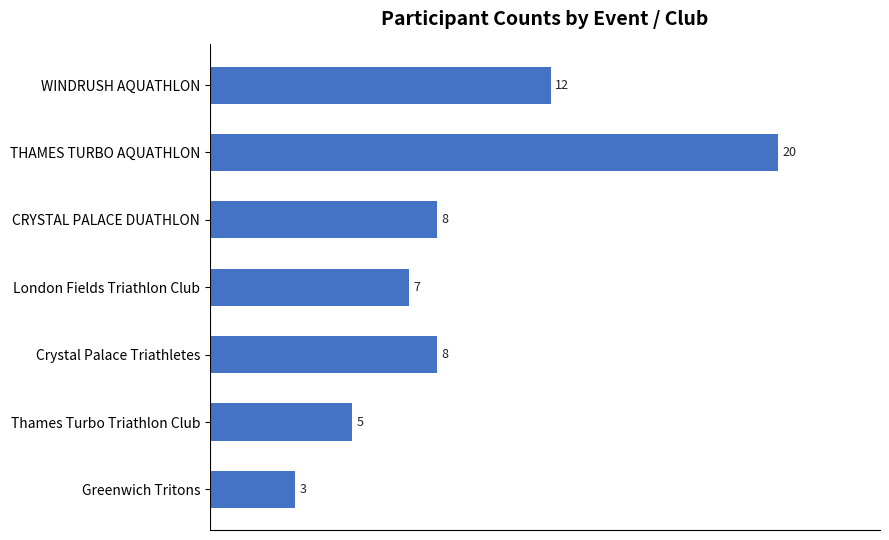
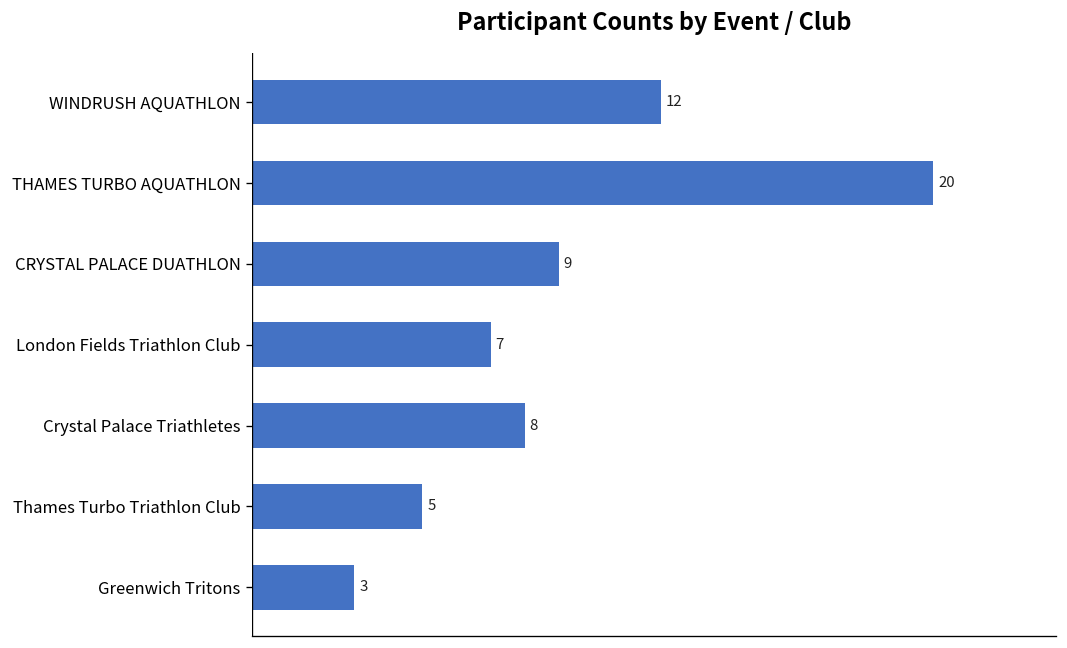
CRYSTAL PALACE DUATHLON: 8 -> 9
